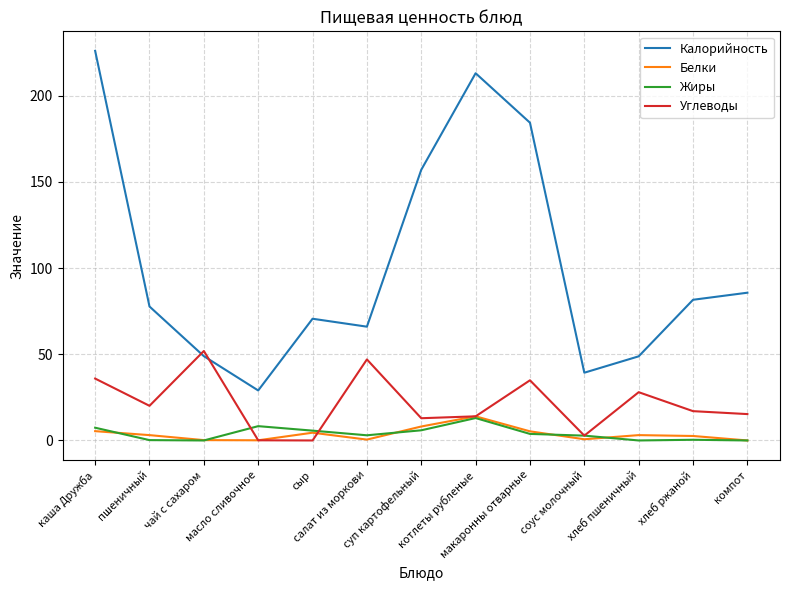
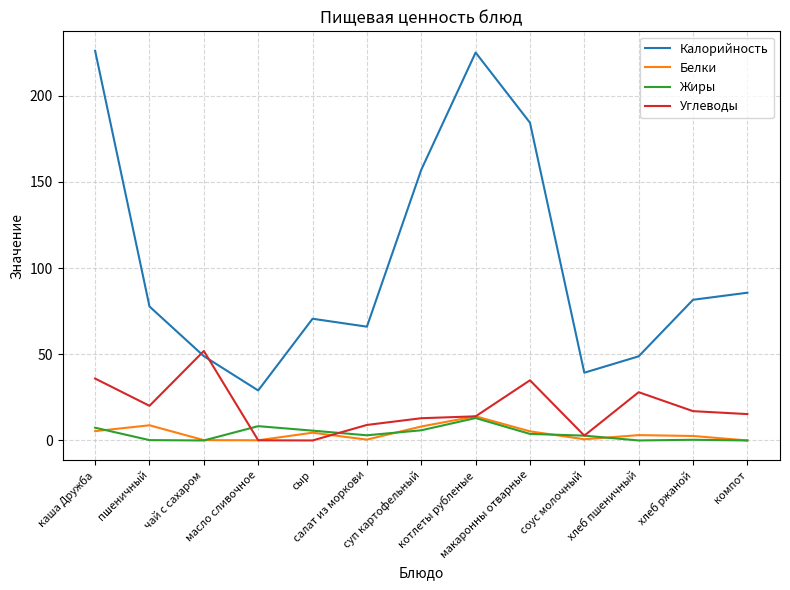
Белки, пшеничный: 3 -> 9
Углеводы, салат из моркови: 47 -> 9
Калорийность, котлеты рубленые: 213 -> 225
